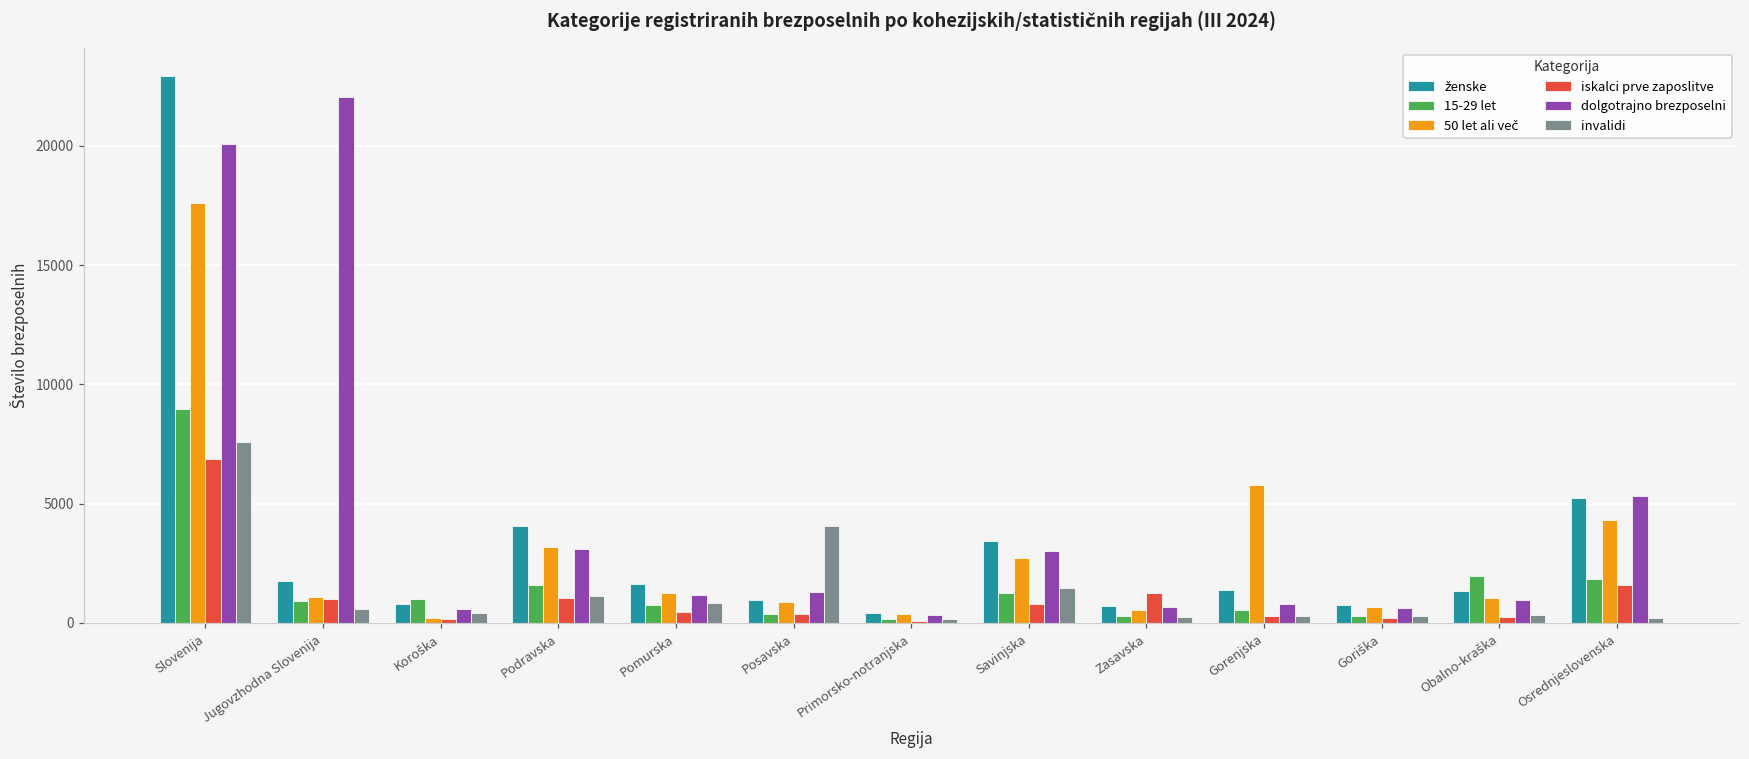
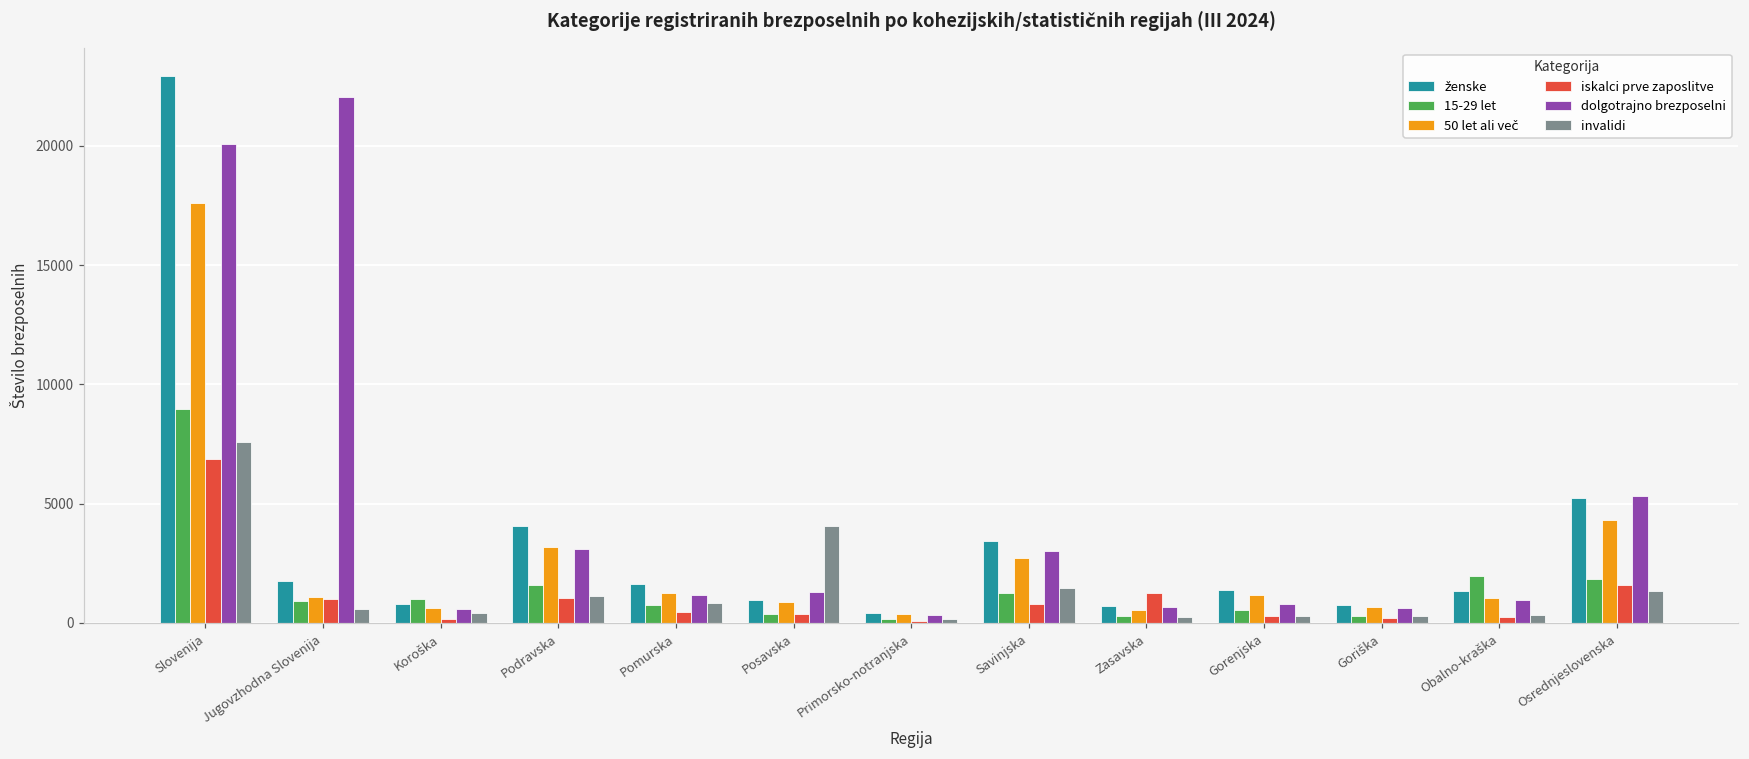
50 let ali več, Koroška: 200 -> 600
50 let ali več, Gorenjska: 5800 -> 1200
invalidi, Osrednjeslovenska: 200 -> 1400
